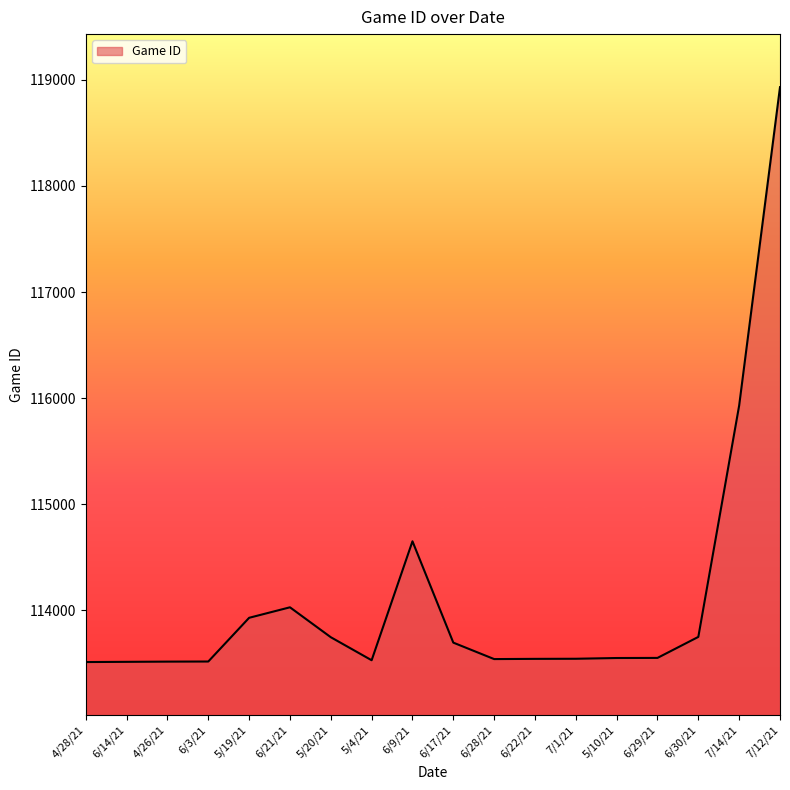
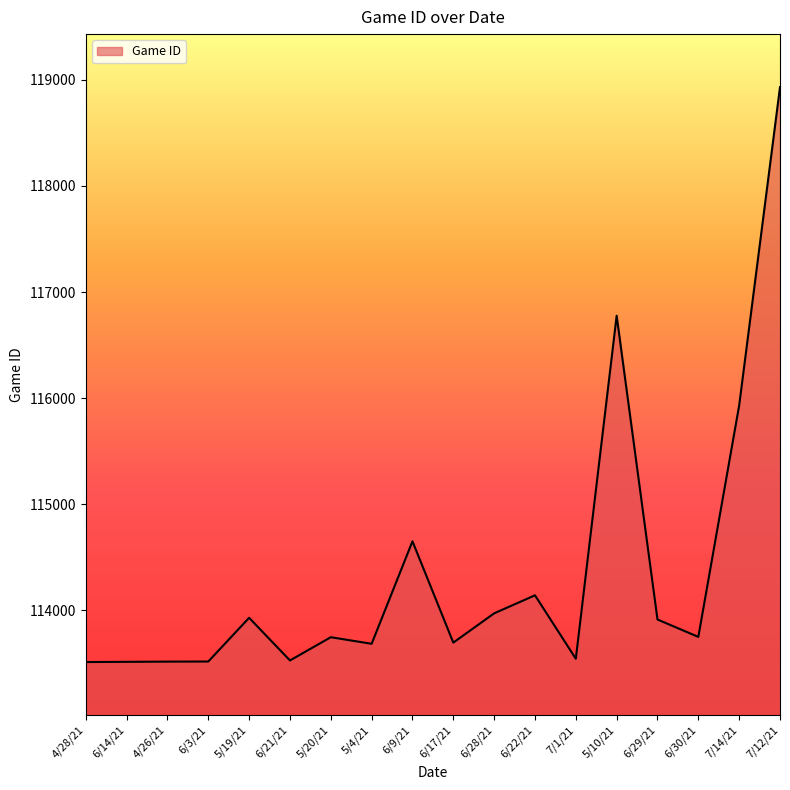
6/21/21: 114030 -> 113530
5/4/21: 113530 -> 113690
6/28/21: 113540 -> 113970
6/22/21: 113540 -> 114140
5/10/21: 113550 -> 116780
6/29/21: 113550 -> 113910
